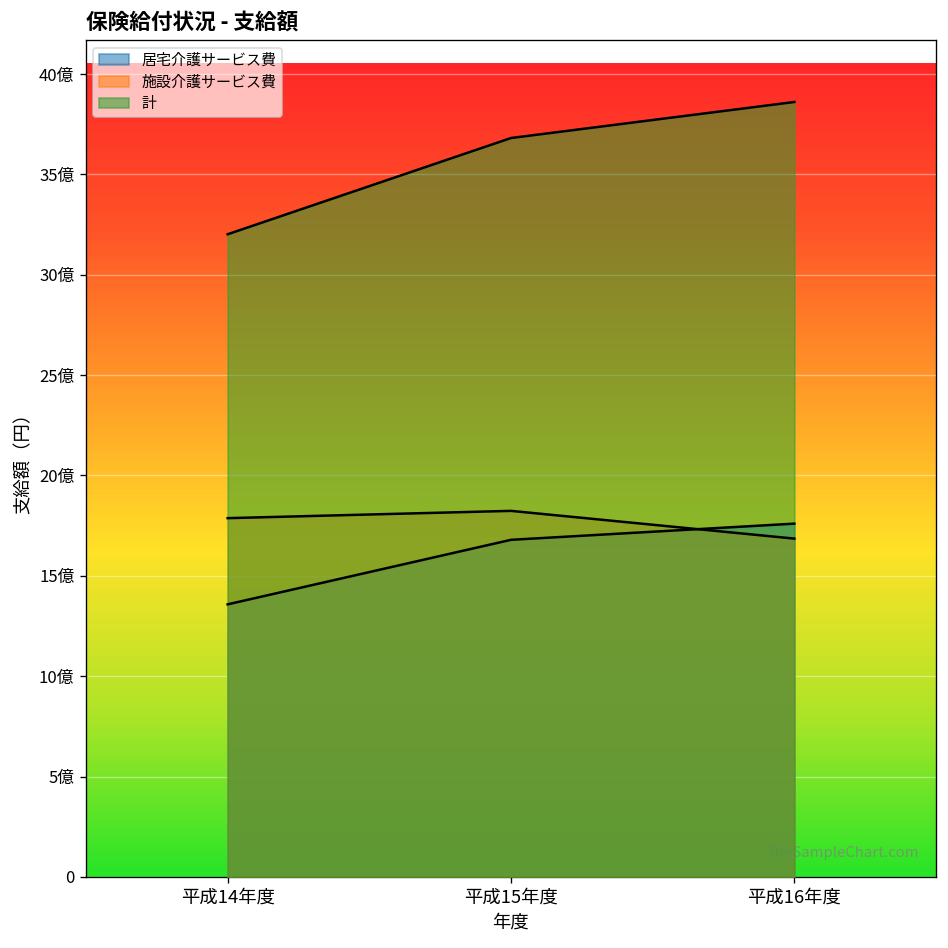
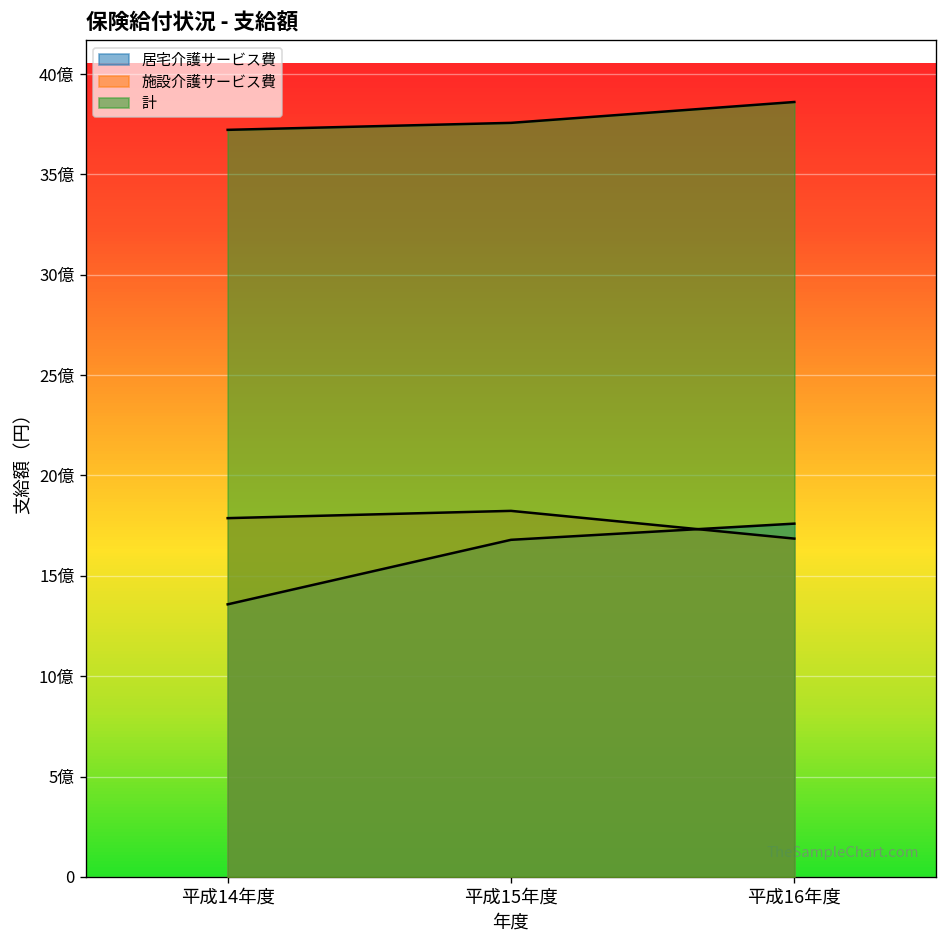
計, 平成14年度: 32.0億 -> 37.2億
計, 平成15年度: 36.8億 -> 37.6億
